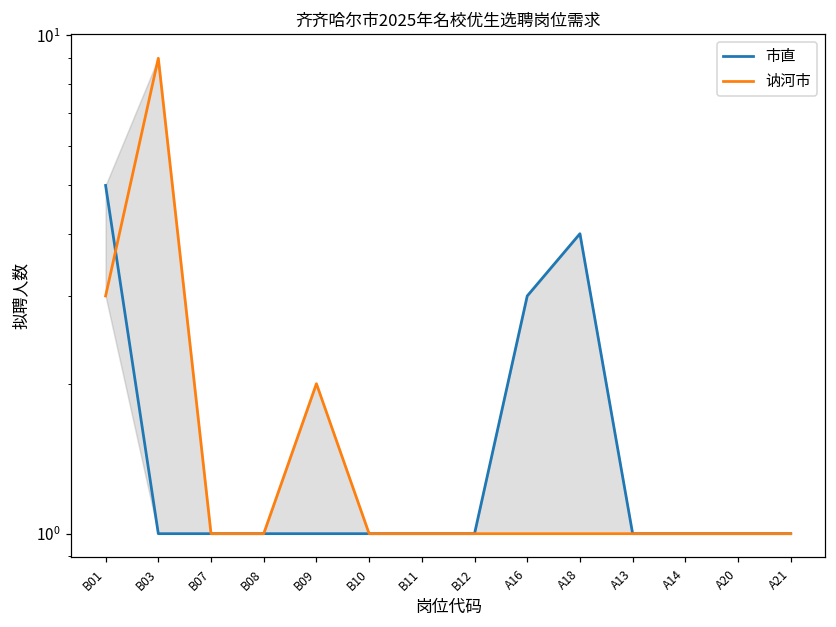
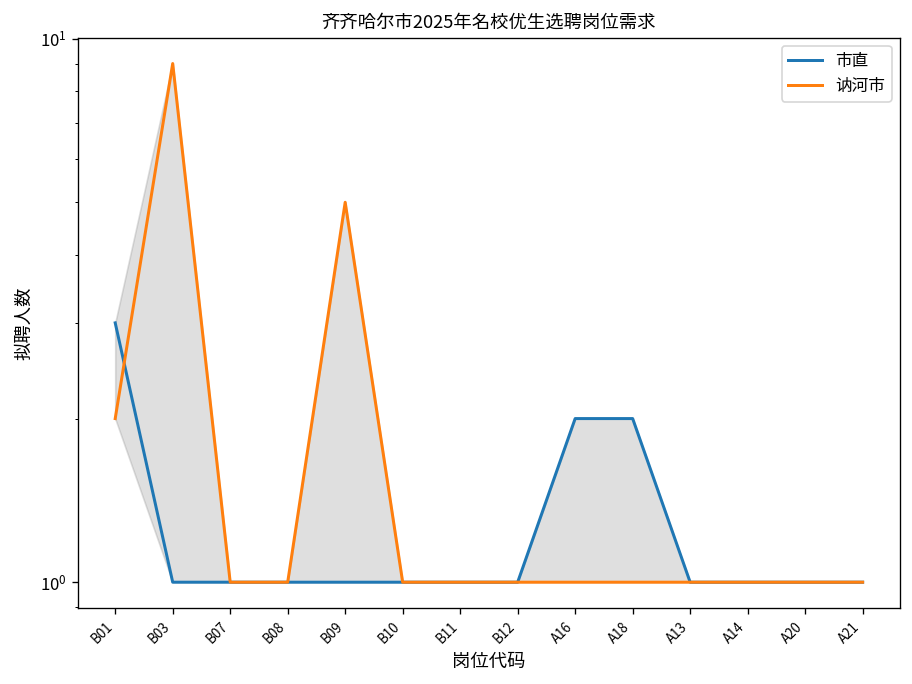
市直, B01: 5 -> 3
讷河市, B01: 3 -> 2
讷河市, B09: 2 -> 5
市直, A16: 3 -> 2
市直, A18: 4 -> 2
